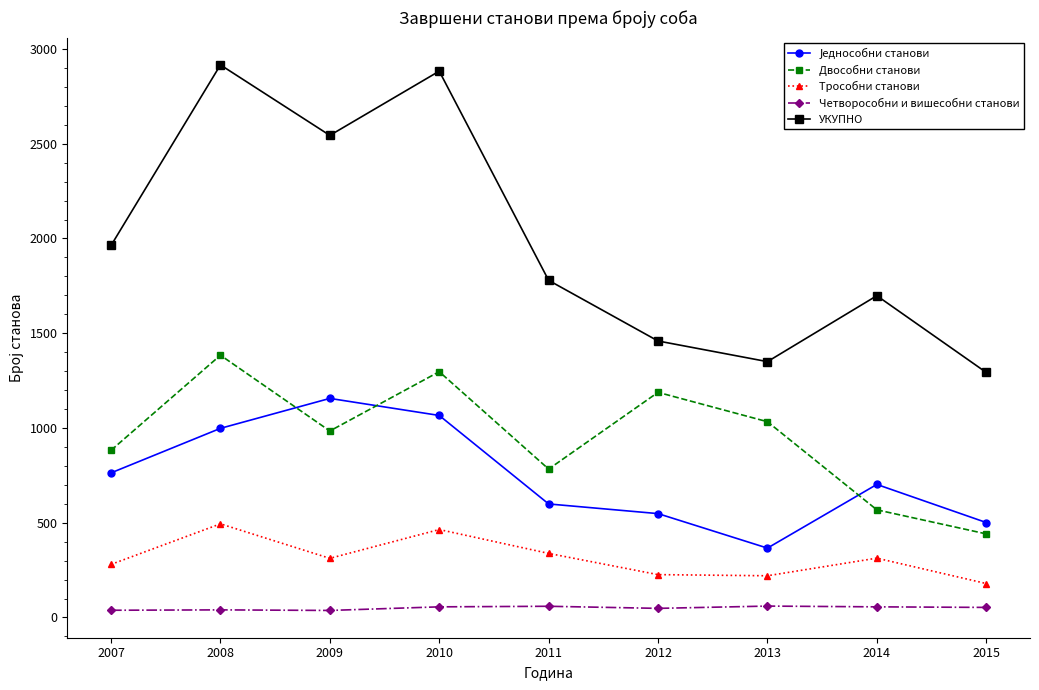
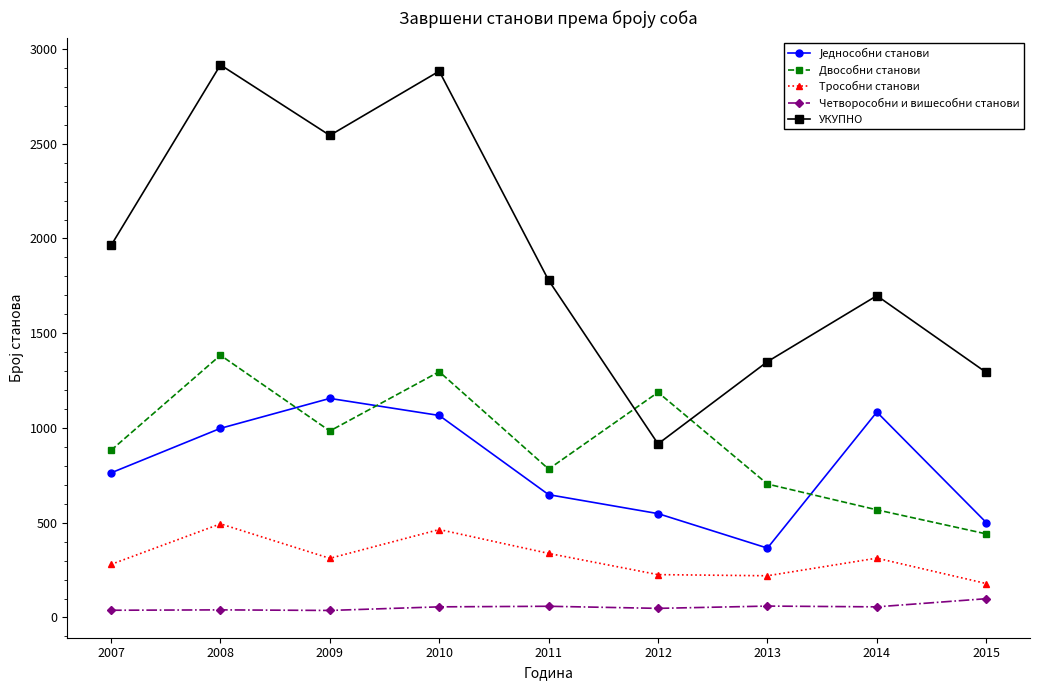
Једнособни станови, 2011: 600 -> 650
УКУПНО, 2012: 1460 -> 920
Двособни станови, 2013: 1030 -> 700
Једнособни станови, 2014: 700 -> 1080
Четворособни и вишесобни станови, 2015: 50 -> 100
